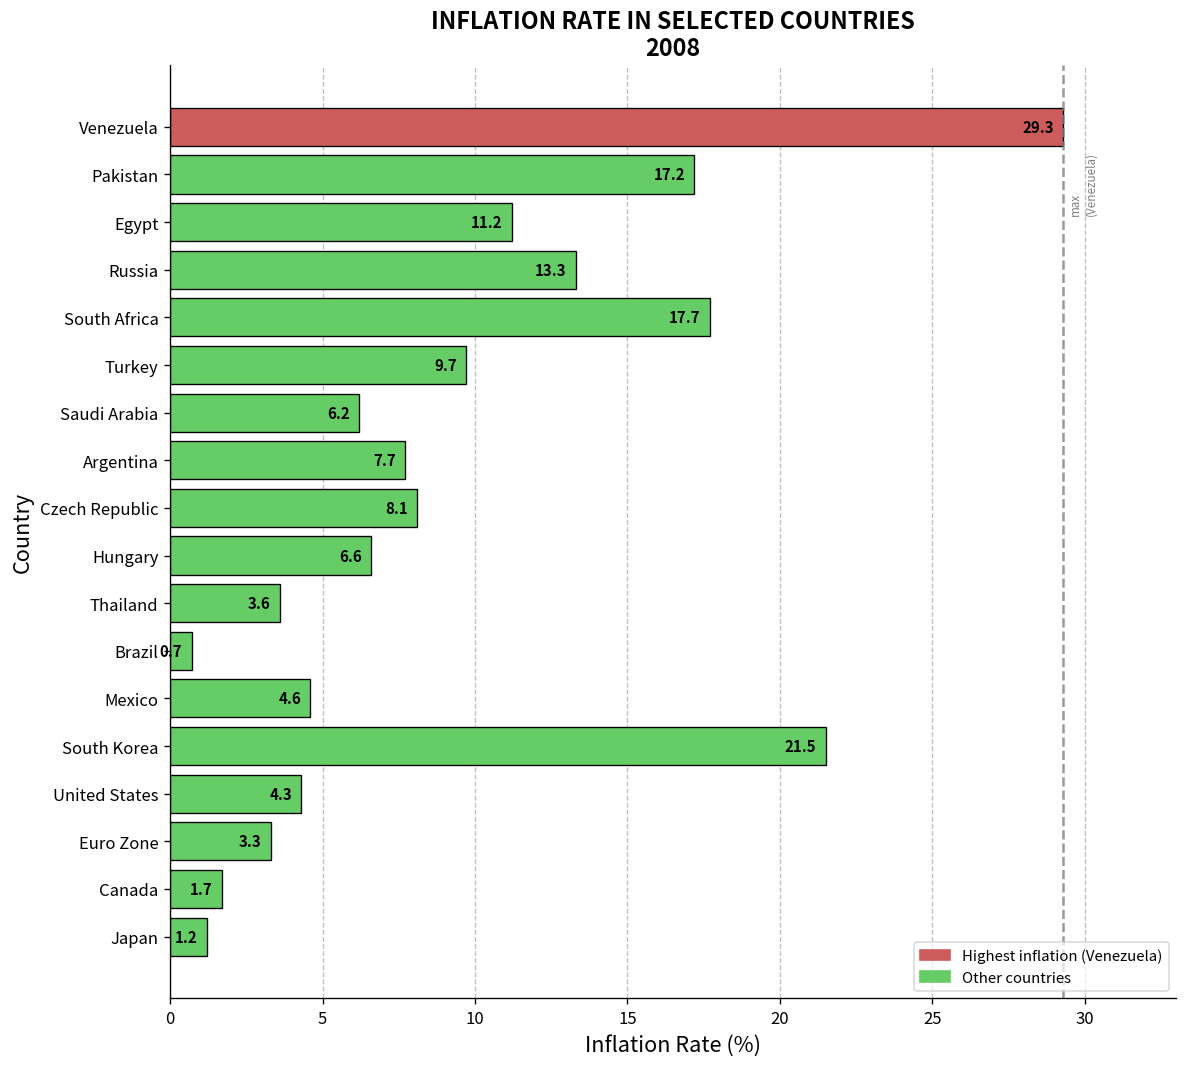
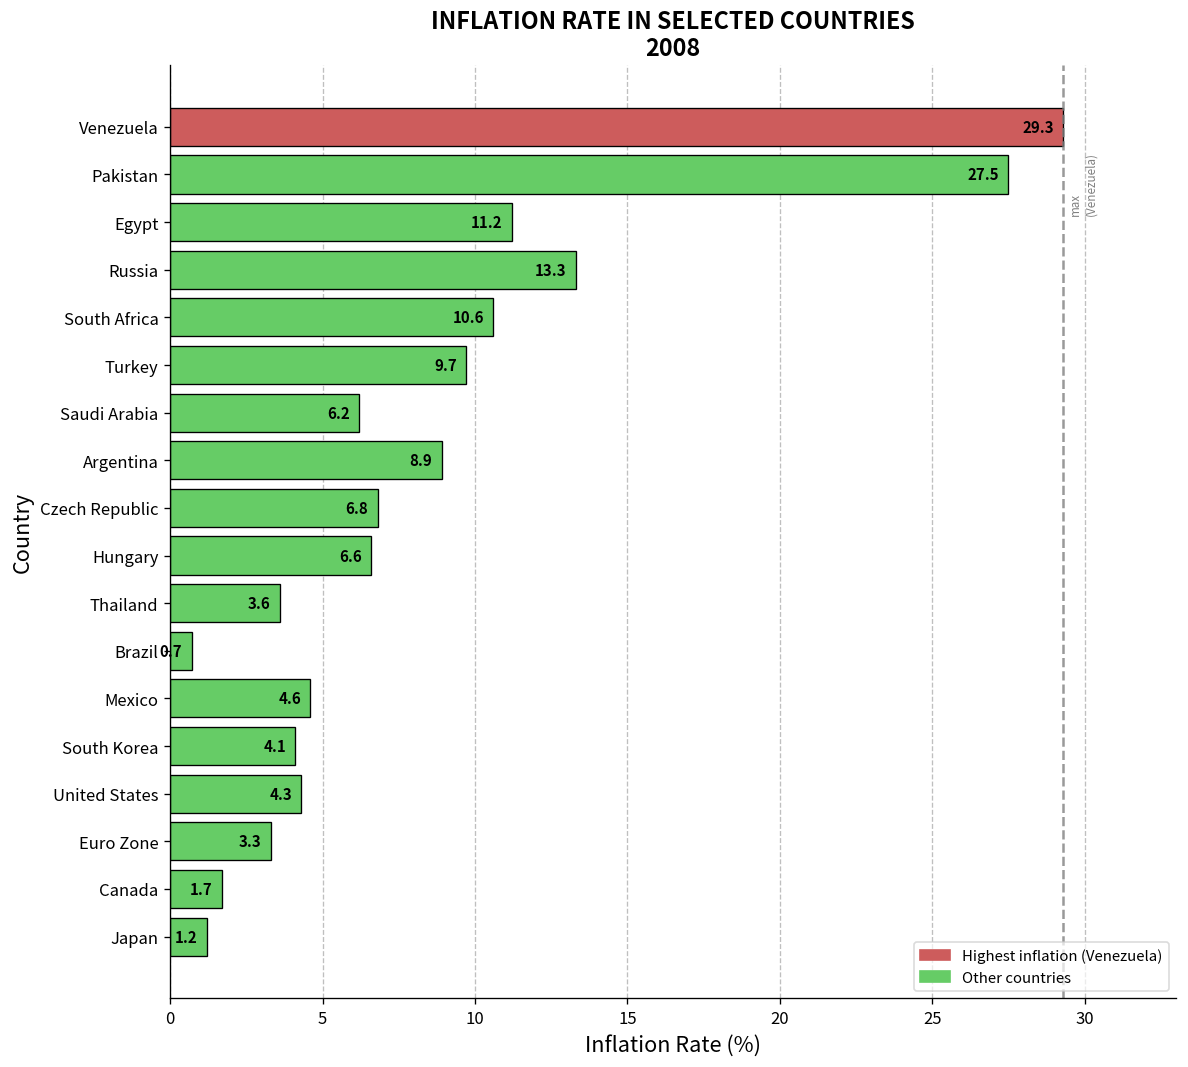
Pakistan: 17.2 -> 27.5
South Africa: 17.7 -> 10.6
Argentina: 7.7 -> 8.9
Czech Republic: 8.1 -> 6.8
South Korea: 21.5 -> 4.1
